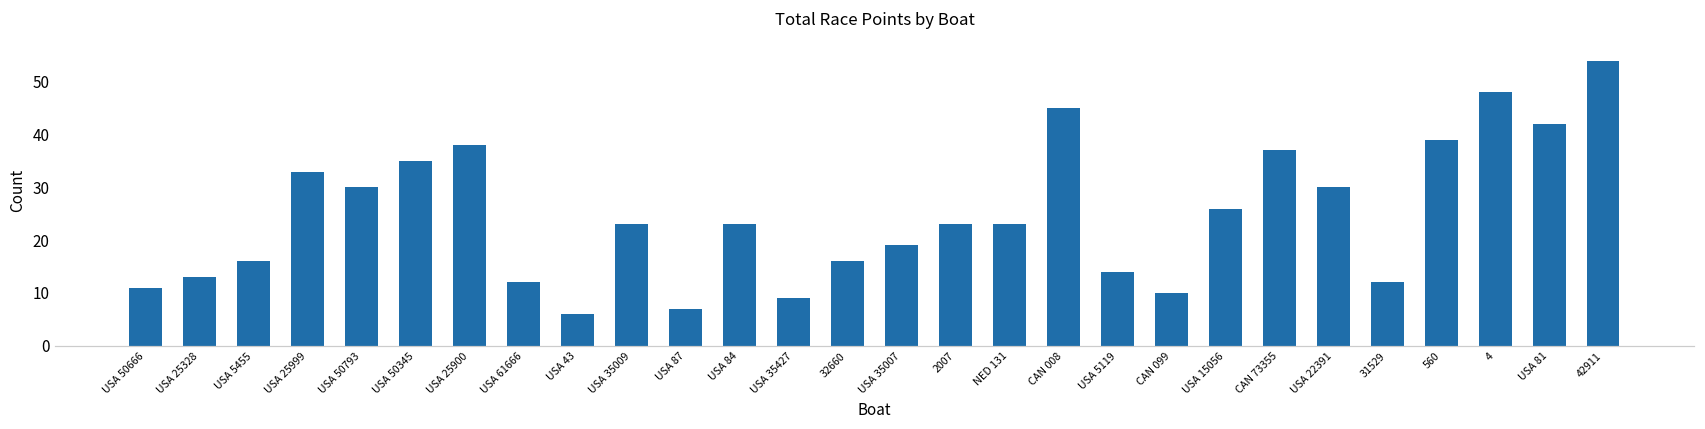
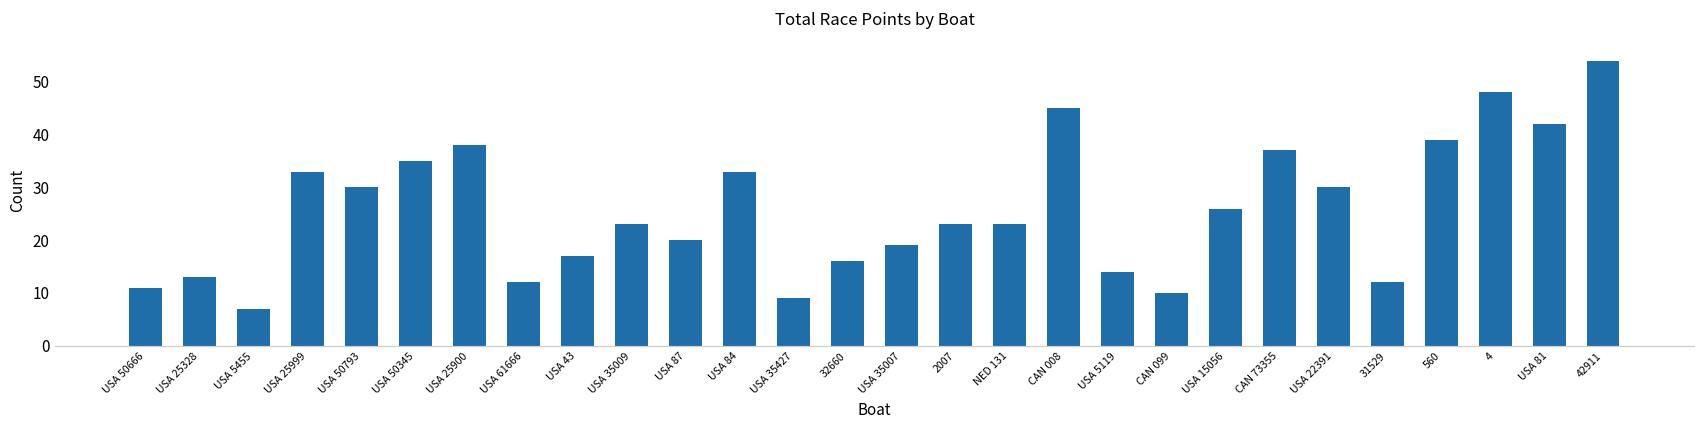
USA 5455: 16 -> 7
USA 43: 6 -> 17
USA 87: 7 -> 20
USA 84: 23 -> 33
